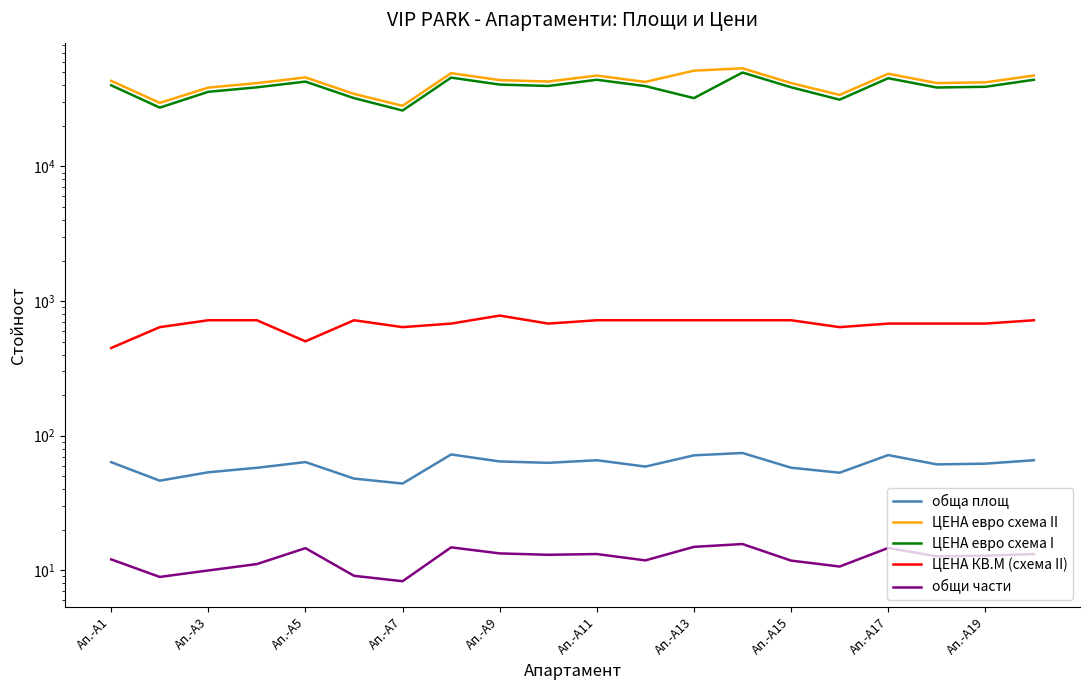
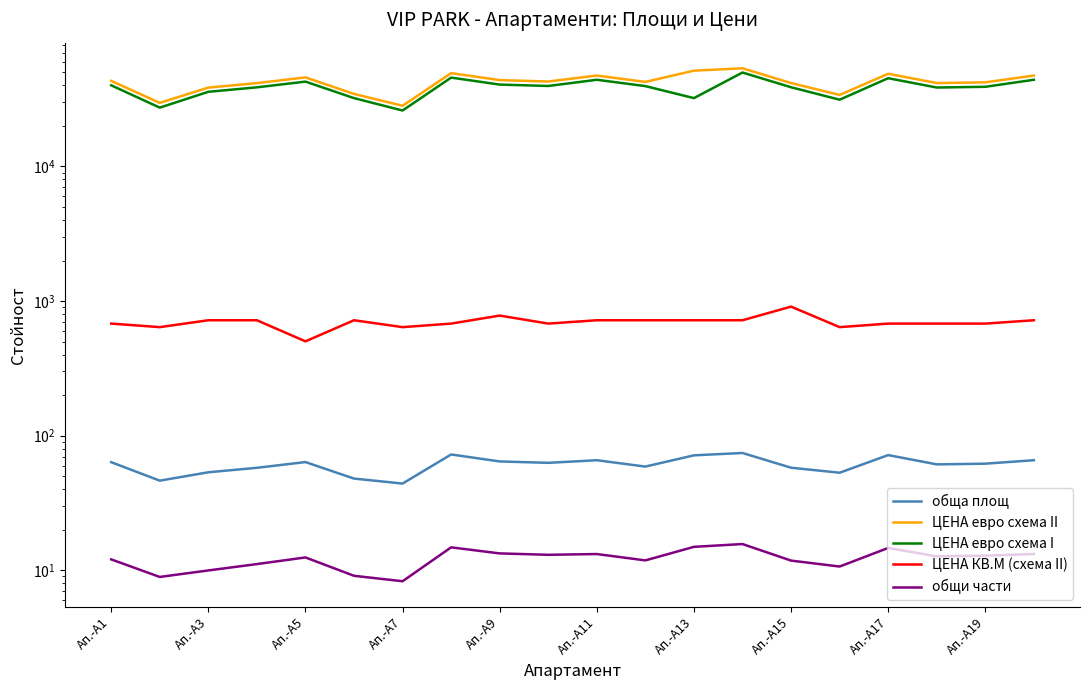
ЦЕНА КВ.М (схема II), Ап.-А1: 450 -> 700
общи части, Ап.-А5: 15 -> 12
ЦЕНА КВ.М (схема II), Ап.-А15: 700 -> 900
